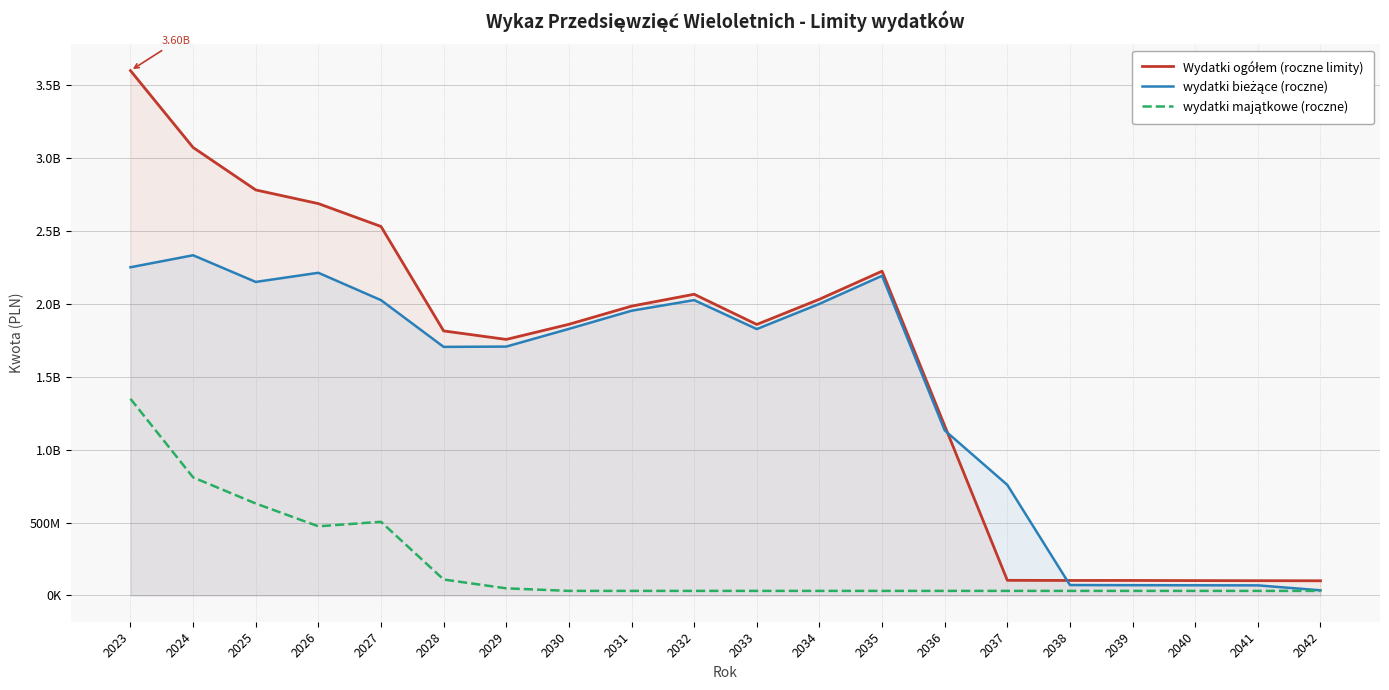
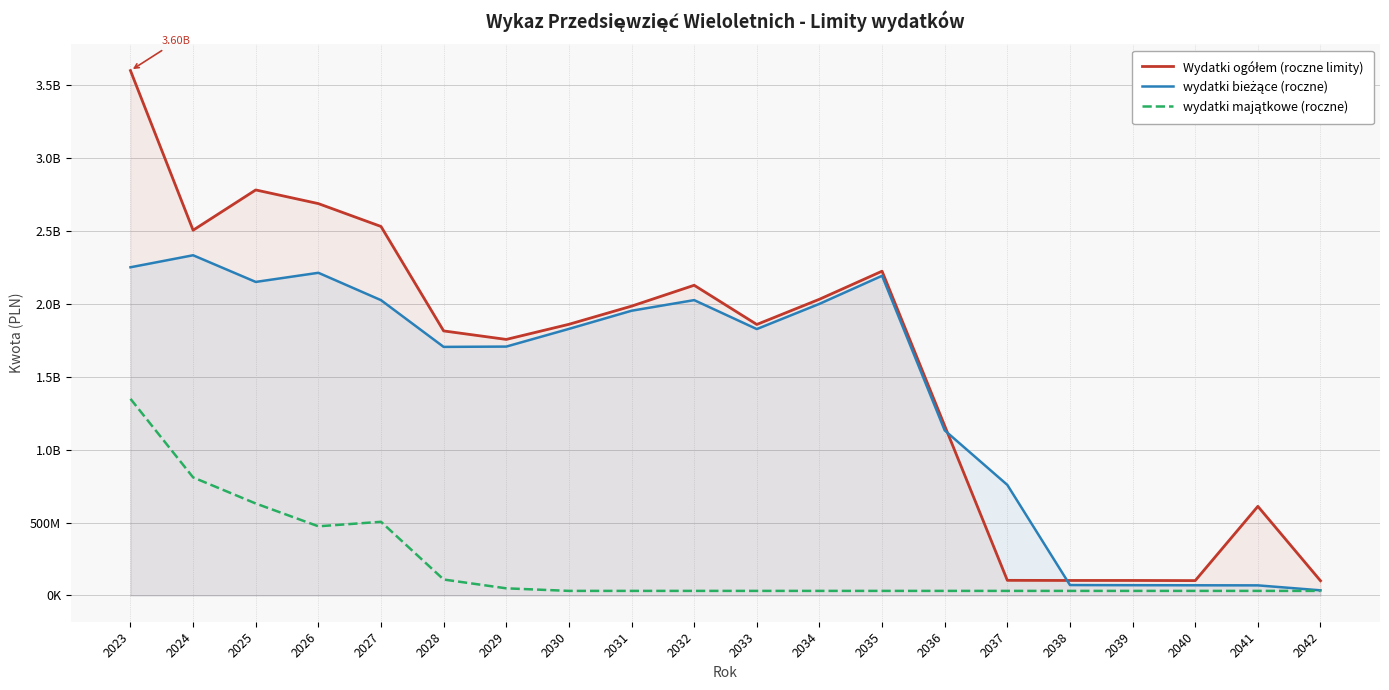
Wydatki ogółem (roczne limity), 2024: 3070000000 -> 2510000000
Wydatki ogółem (roczne limity), 2032: 2070000000 -> 2130000000
Wydatki ogółem (roczne limity), 2041: 100000000 -> 610000000
